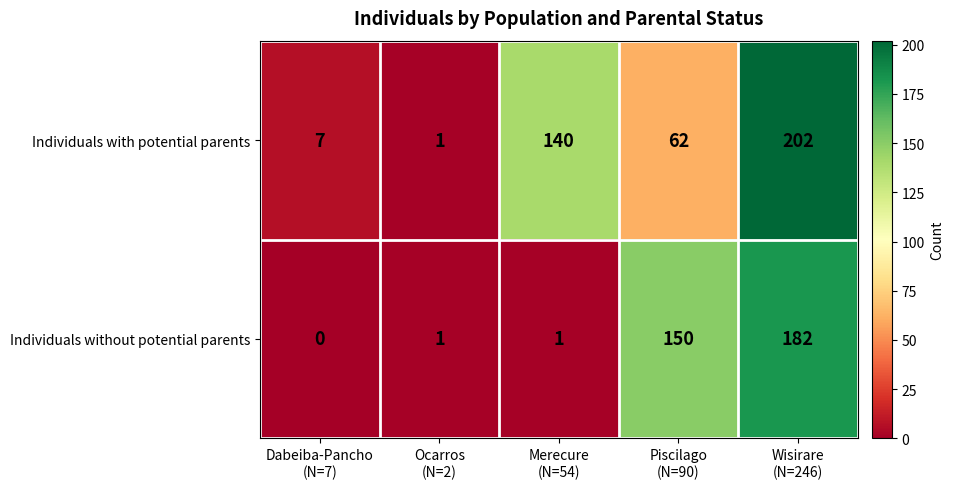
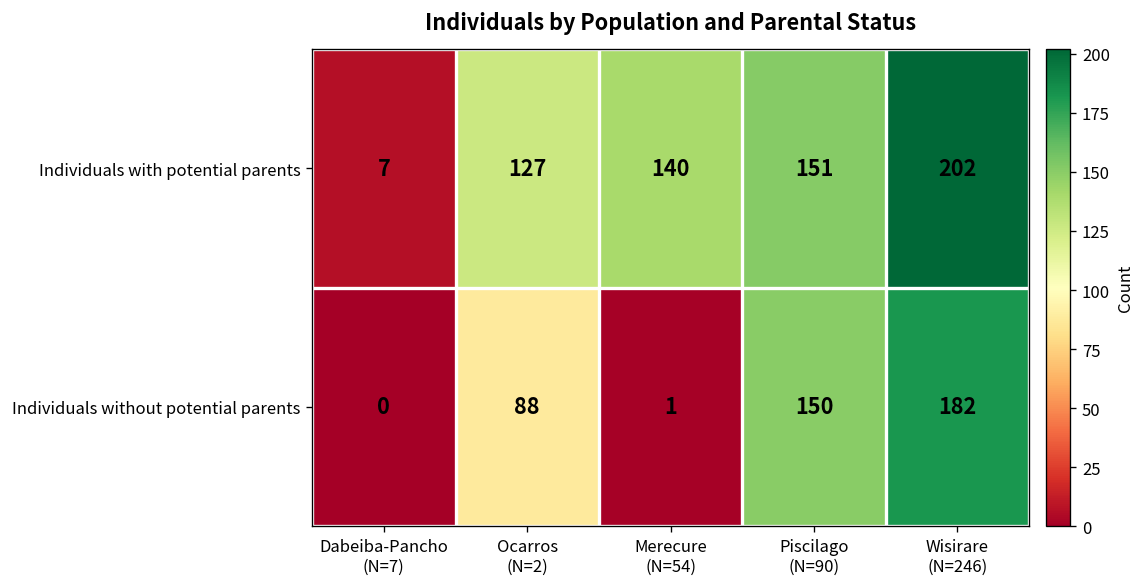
Individuals with potential parents, Ocarros (N=2): 1 -> 127
Individuals with potential parents, Piscilago (N=90): 62 -> 151
Individuals without potential parents, Ocarros (N=2): 1 -> 88
